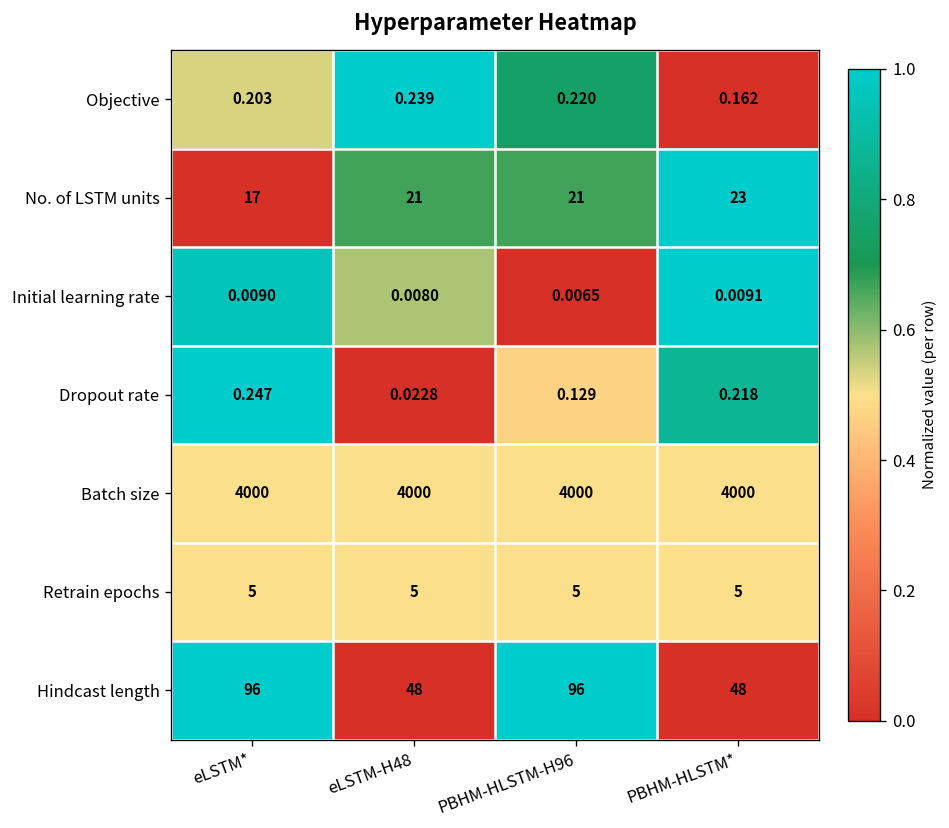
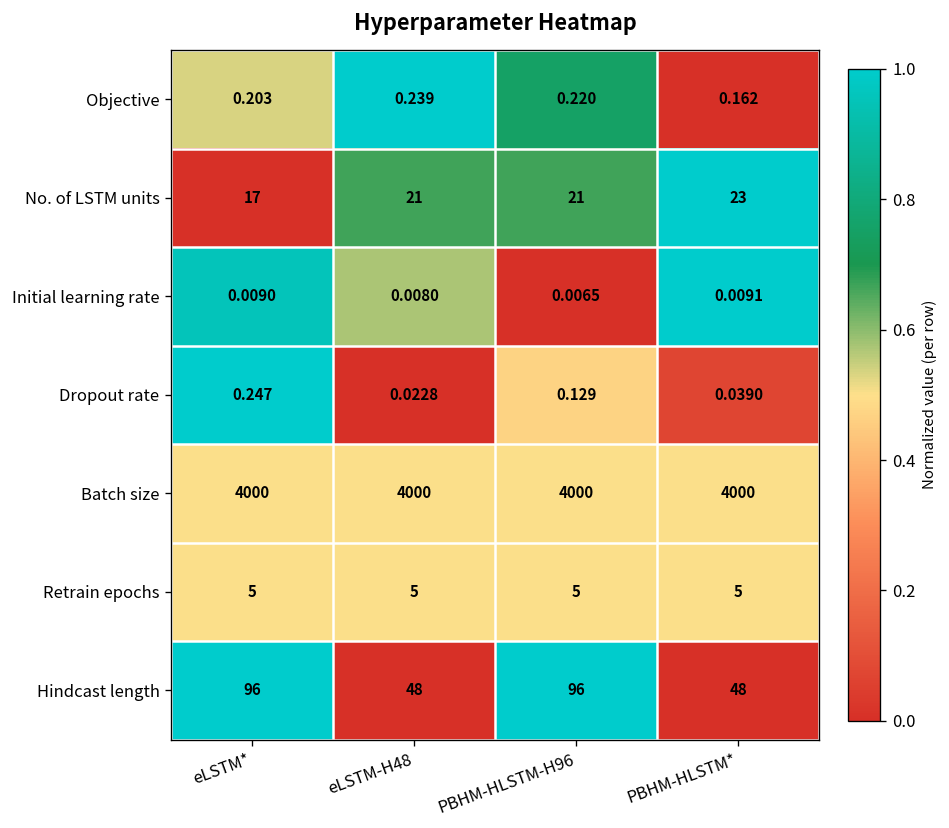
Dropout rate, PBHM-HLSTM*: 0.218 -> 0.0390
